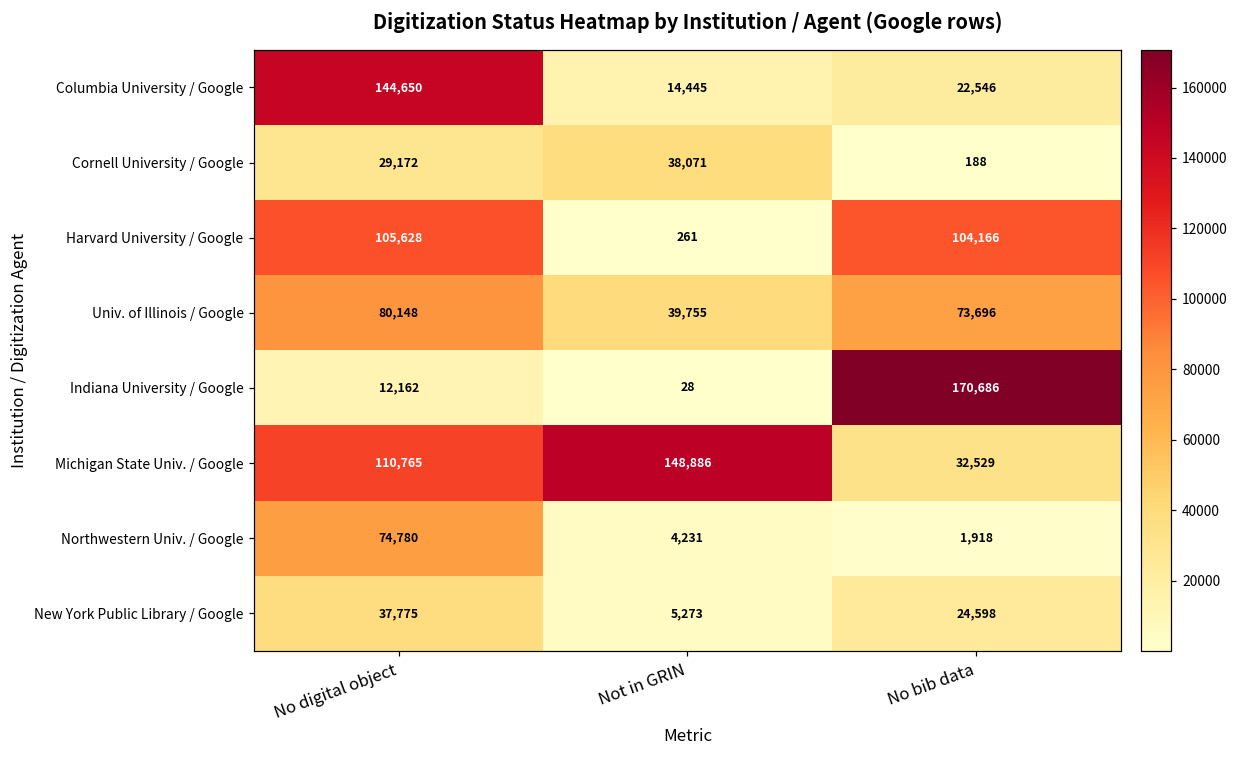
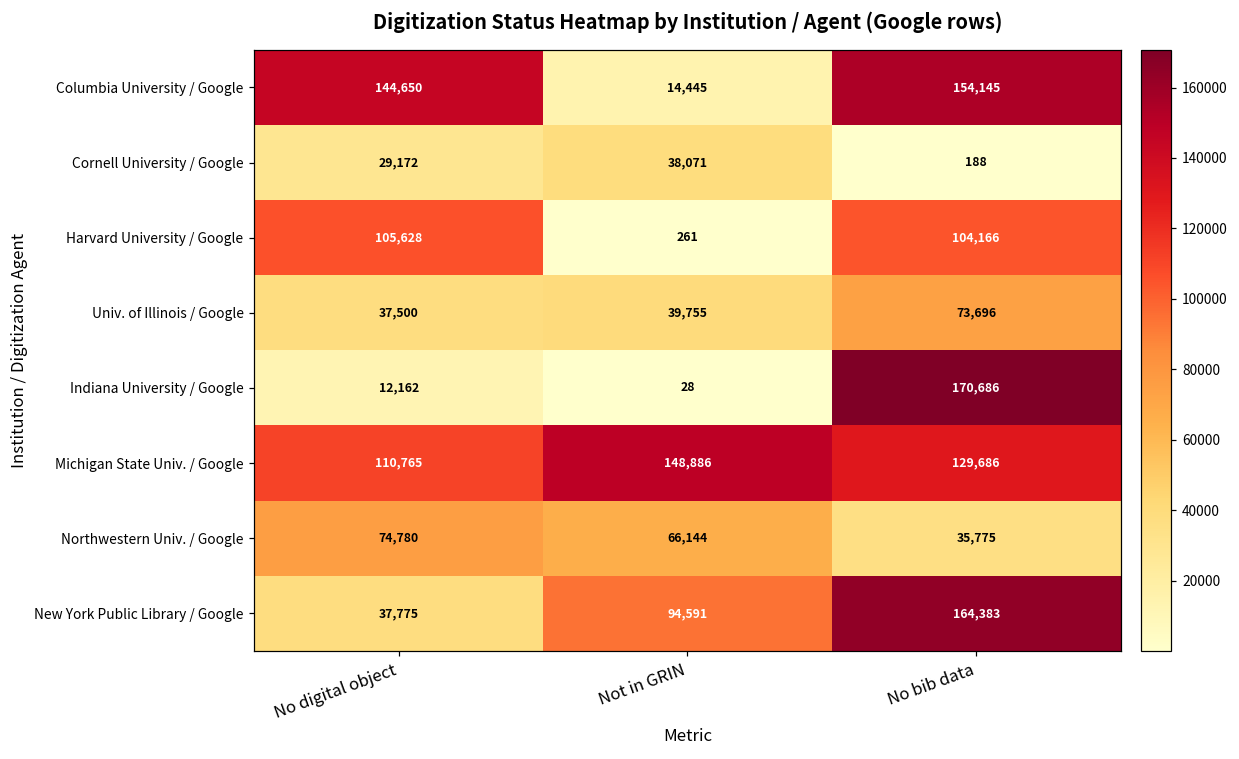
Columbia University / Google, No bib data: 22,546 -> 154,145
Univ. of Illinois / Google, No digital object: 80,148 -> 37,500
Michigan State Univ. / Google, No bib data: 32,529 -> 129,686
Northwestern Univ. / Google, Not in GRIN: 4,231 -> 66,144
Northwestern Univ. / Google, No bib data: 1,918 -> 35,775
New York Public Library / Google, Not in GRIN: 5,273 -> 94,591
New York Public Library / Google, No bib data: 24,598 -> 164,383
